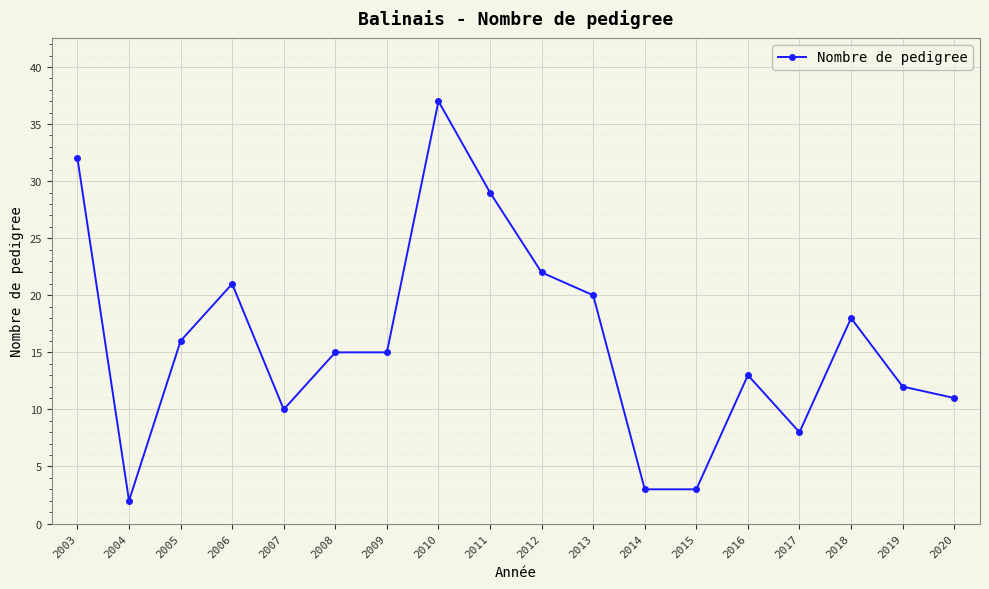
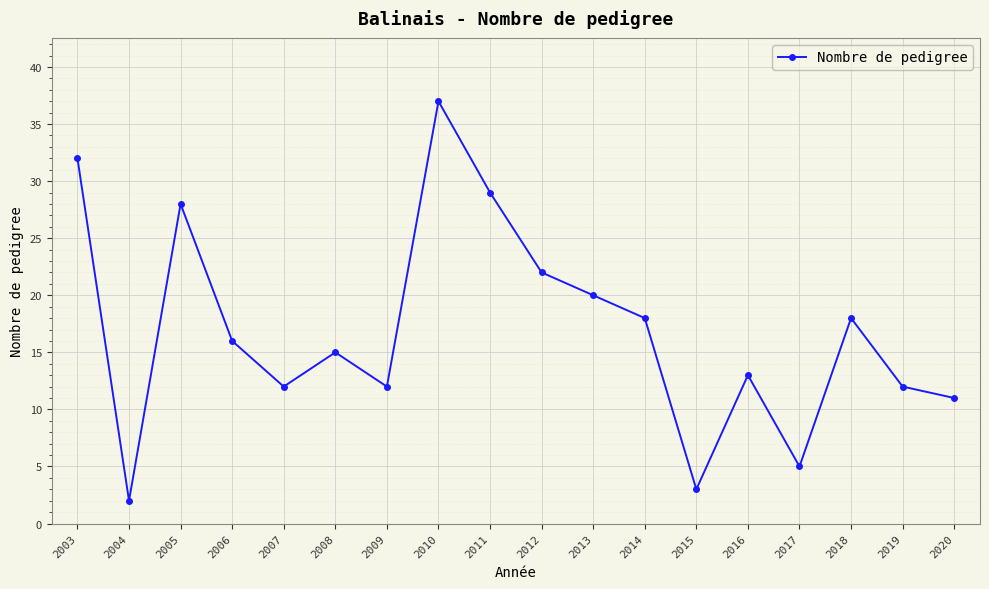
2005: 16 -> 28
2006: 21 -> 16
2007: 10 -> 12
2009: 15 -> 12
2014: 3 -> 18
2017: 8 -> 5
